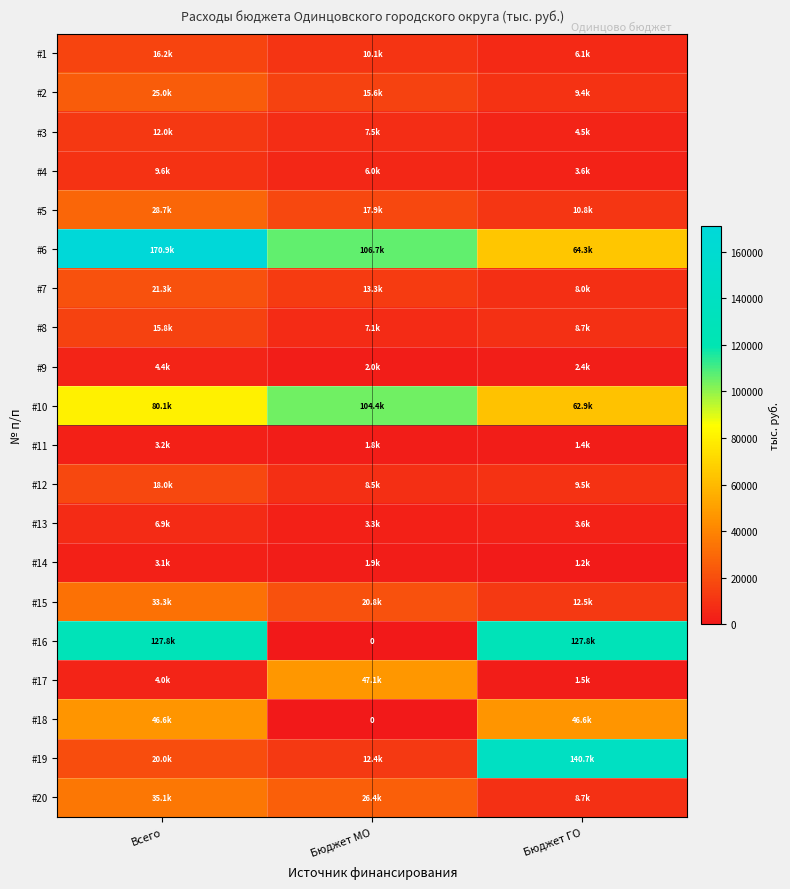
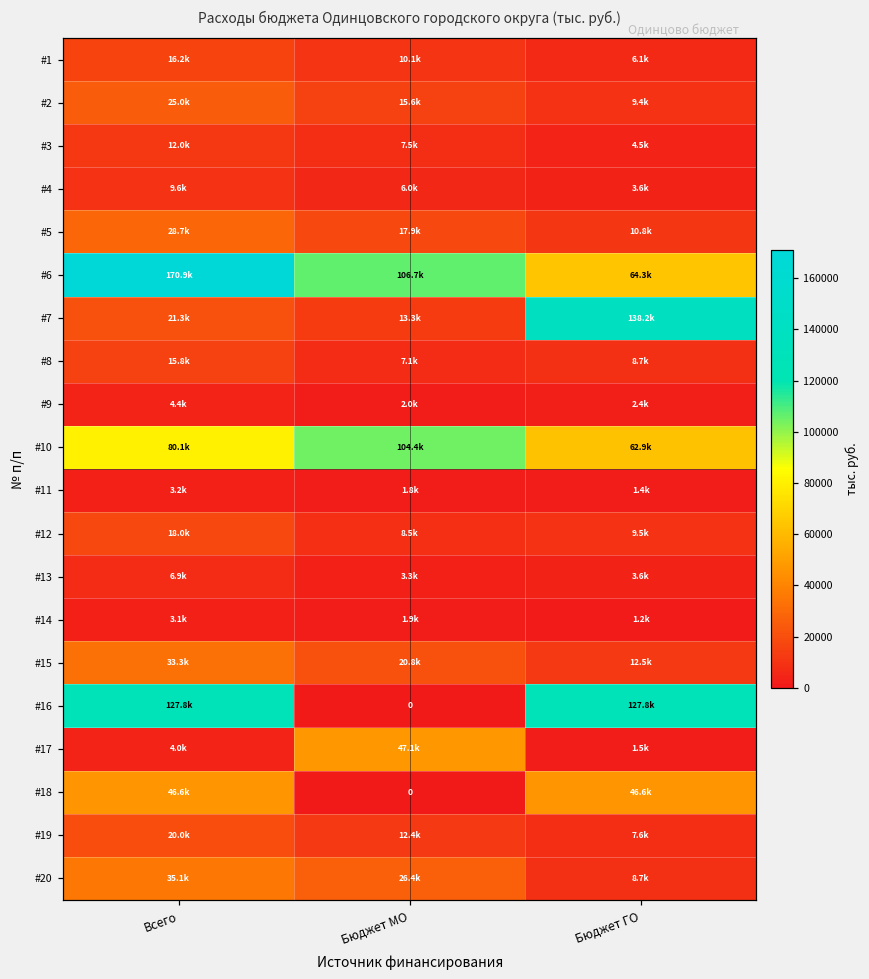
#7, Бюджет ГО: 8.0k -> 138.2k
#19, Бюджет ГО: 140.7k -> 7.6k
